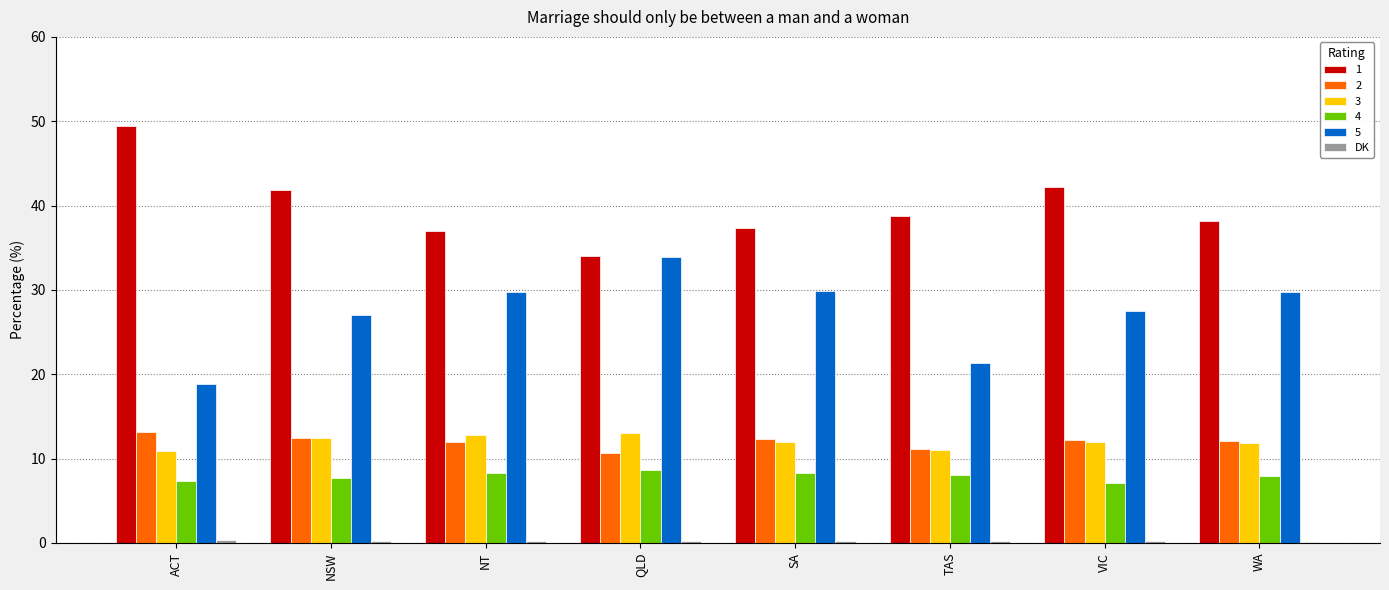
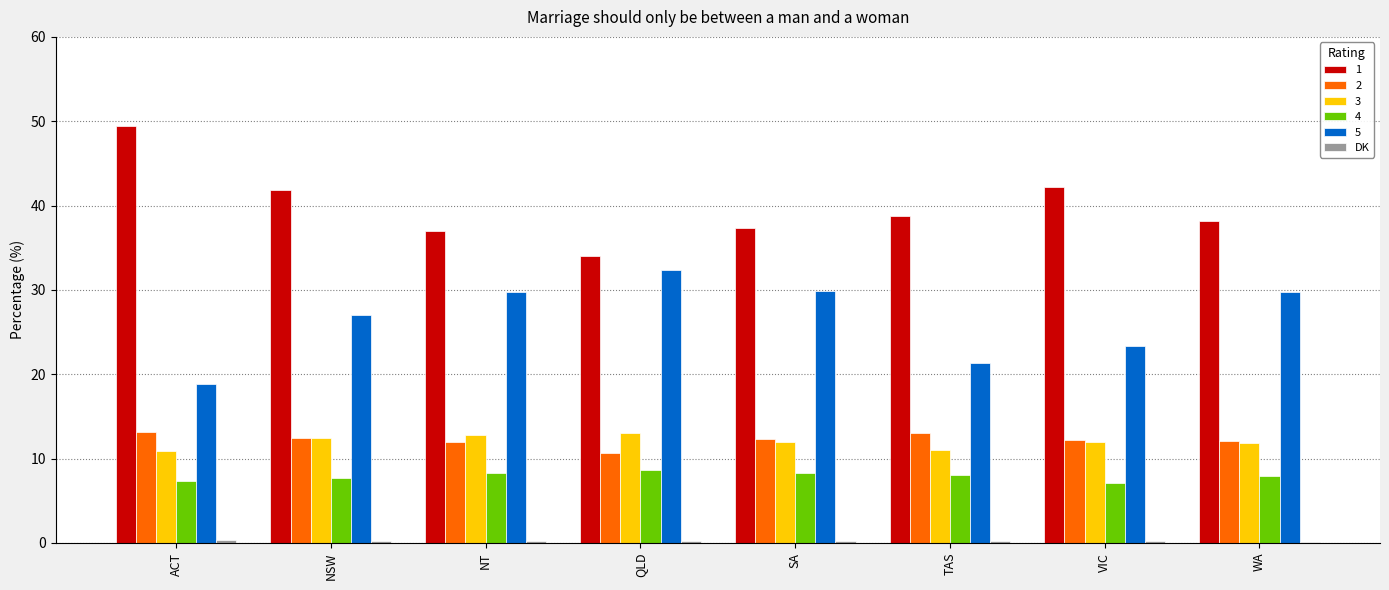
5, QLD: 34 -> 32
2, TAS: 11 -> 13
5, VIC: 27 -> 23
